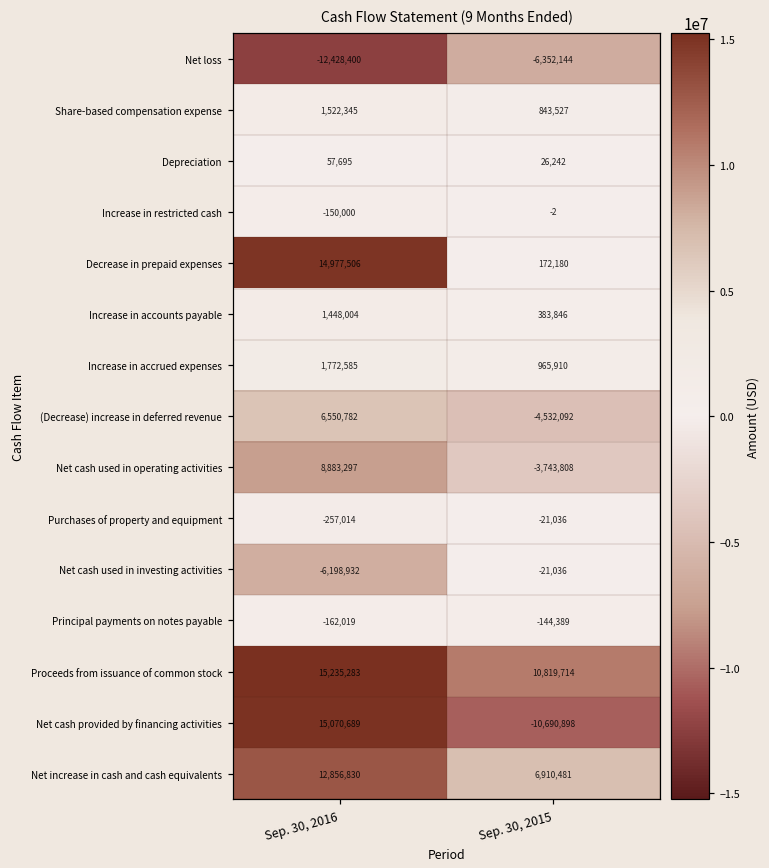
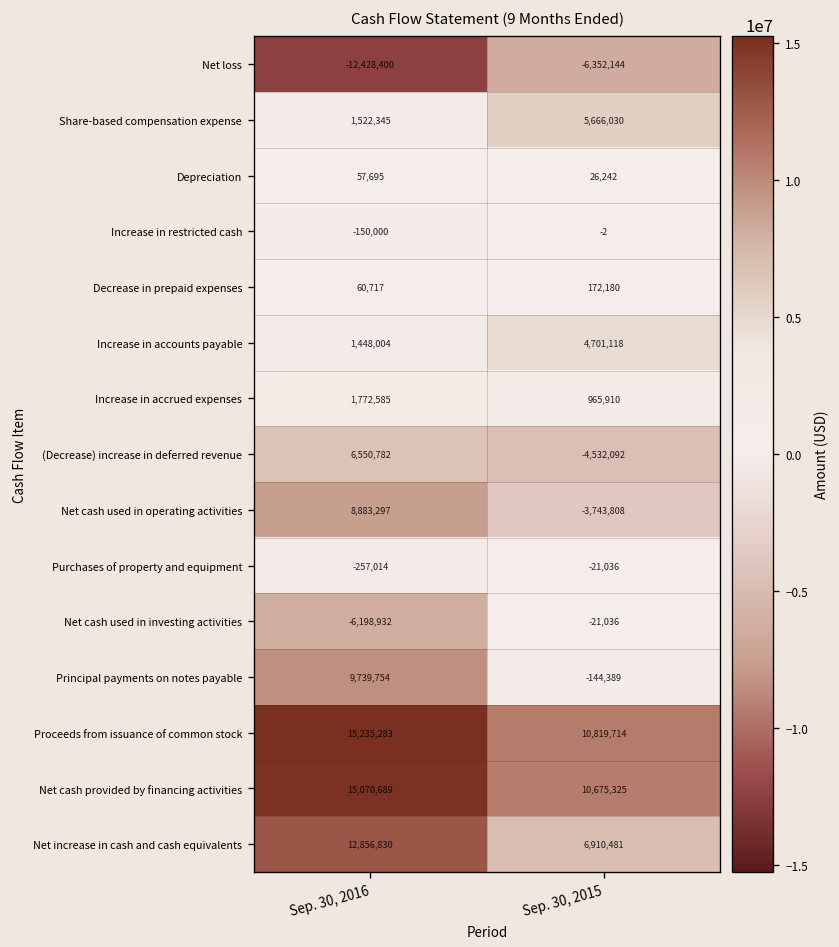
Share-based compensation expense, Sep. 30, 2015: 843,527 -> 5,666,030
Decrease in prepaid expenses, Sep. 30, 2016: 14,977,506 -> 60,717
Increase in accounts payable, Sep. 30, 2015: 383,846 -> 4,701,118
Principal payments on notes payable, Sep. 30, 2016: -162,019 -> 9,739,754
Net cash provided by financing activities, Sep. 30, 2015: -10,690,898 -> 10,675,325
